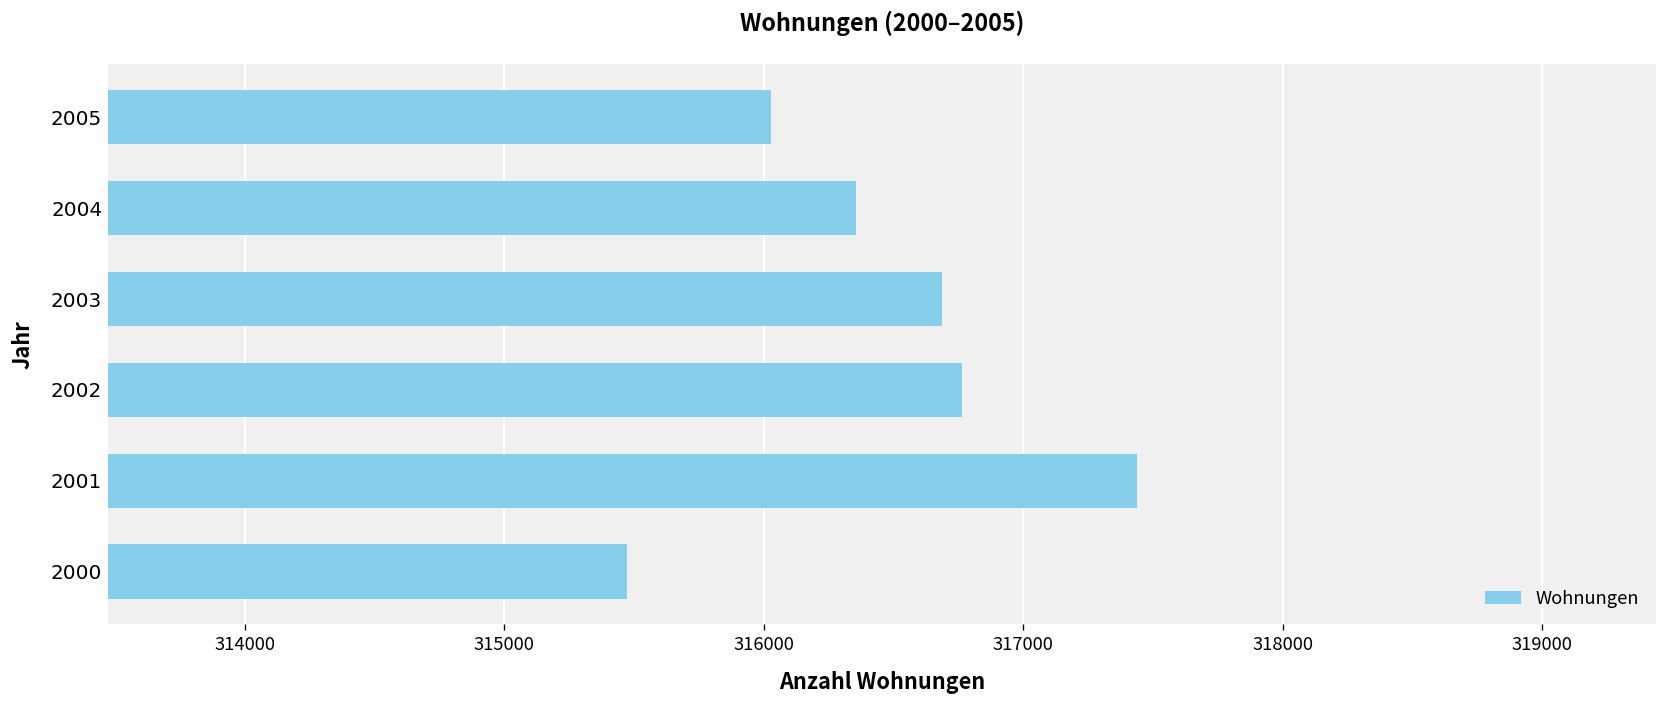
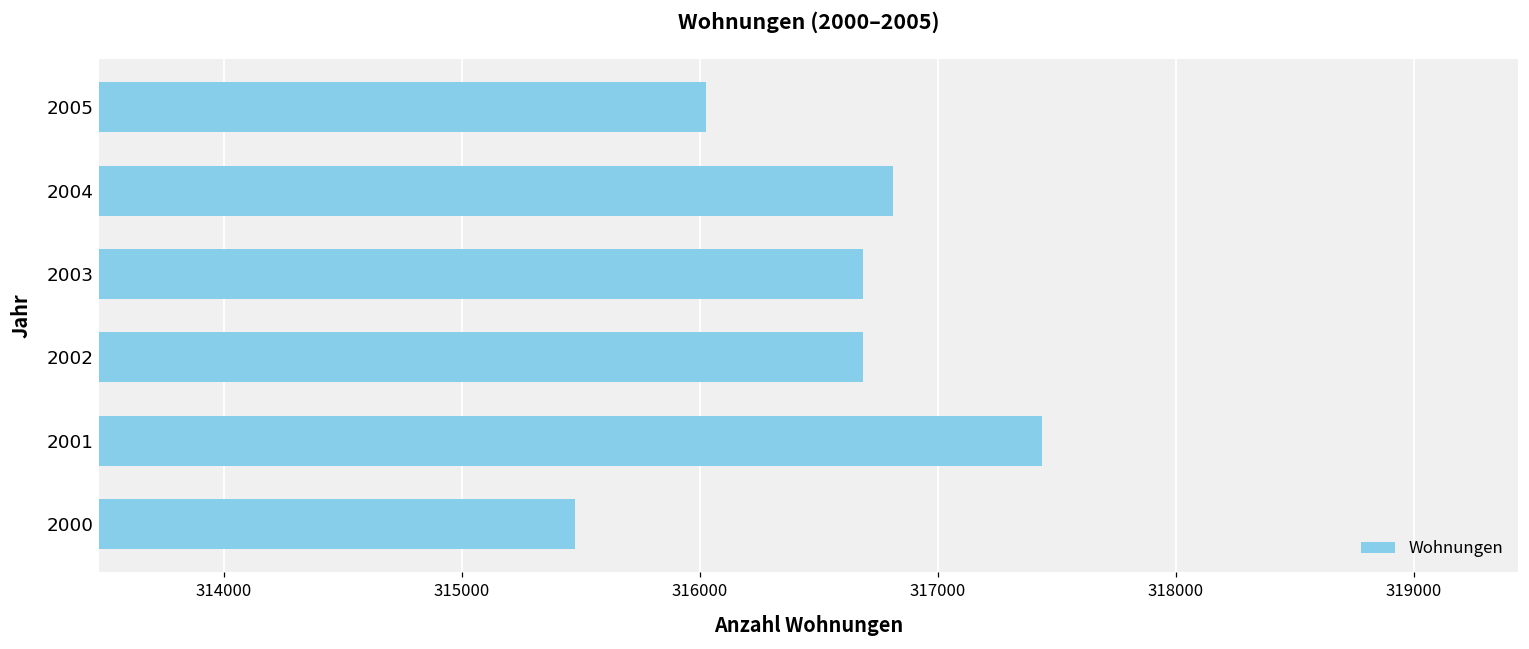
2004: 316360 -> 316810
2002: 316760 -> 316690
